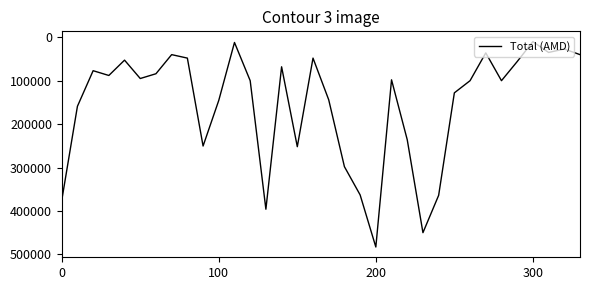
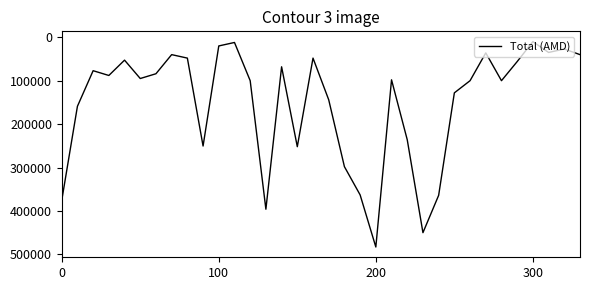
100: 150000 -> 20000
